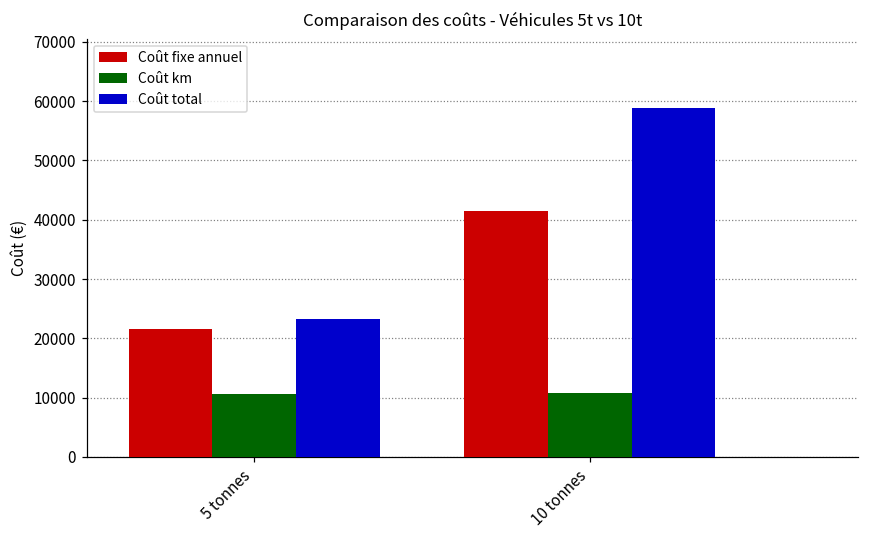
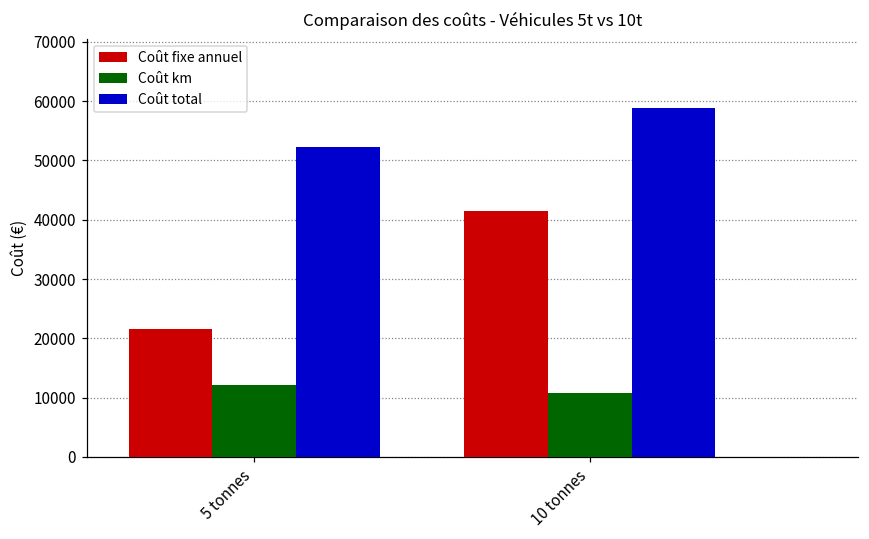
Coût km, 5 tonnes: 11000 -> 12000
Coût total, 5 tonnes: 23000 -> 52000
